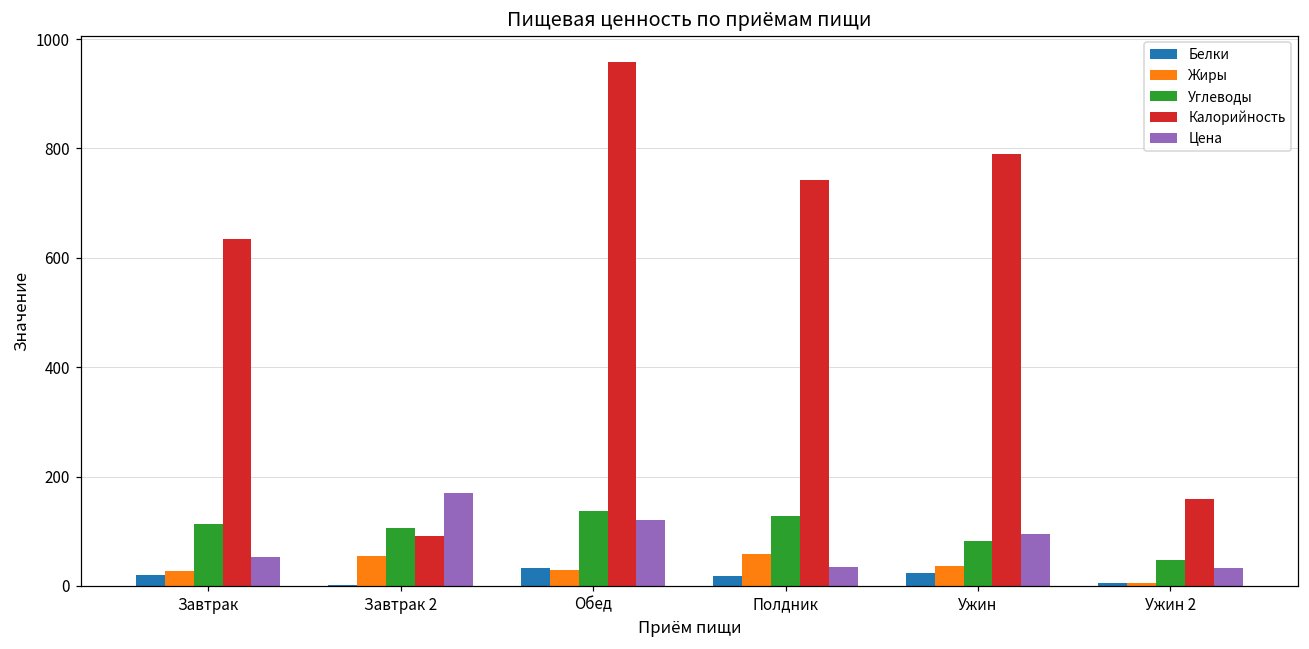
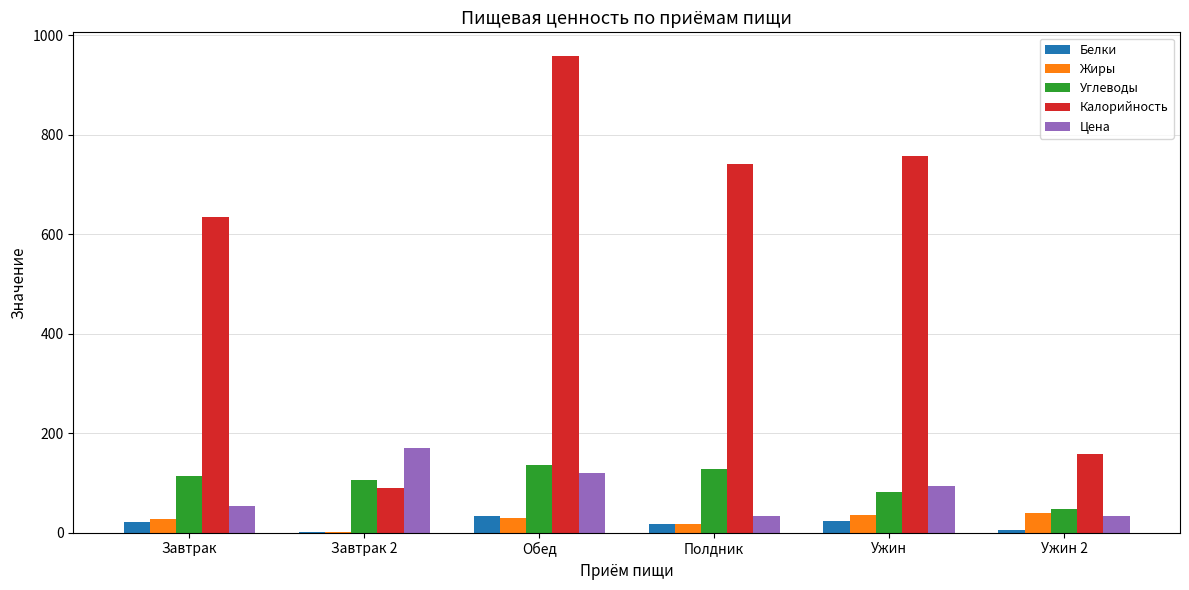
Жиры, Завтрак 2: 50 -> 0
Жиры, Полдник: 60 -> 20
Калорийность, Ужин: 790 -> 760
Жиры, Ужин 2: 10 -> 40
